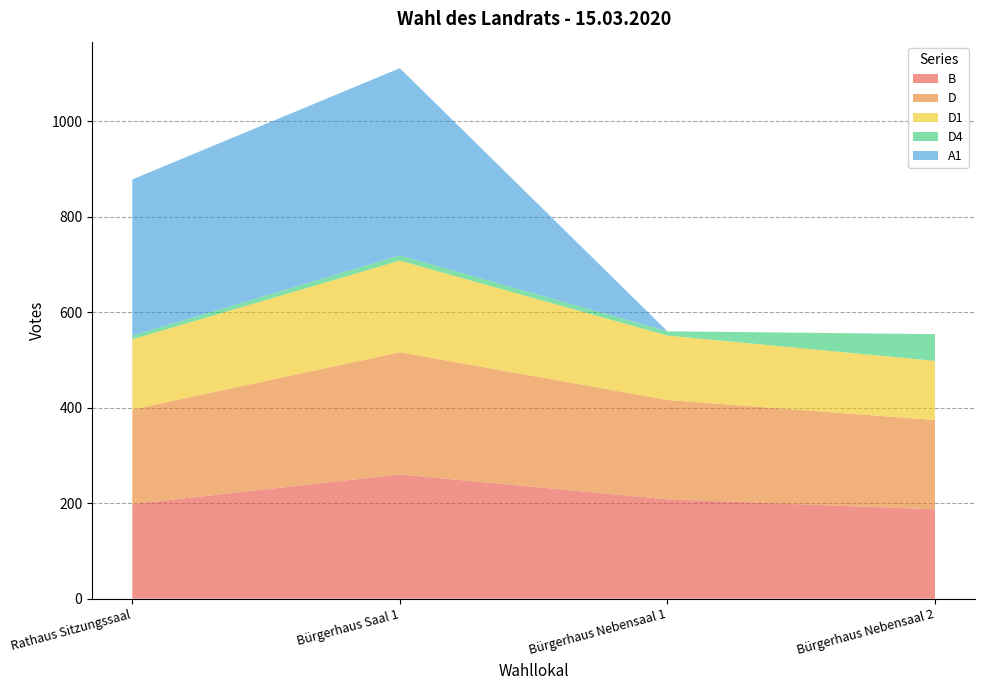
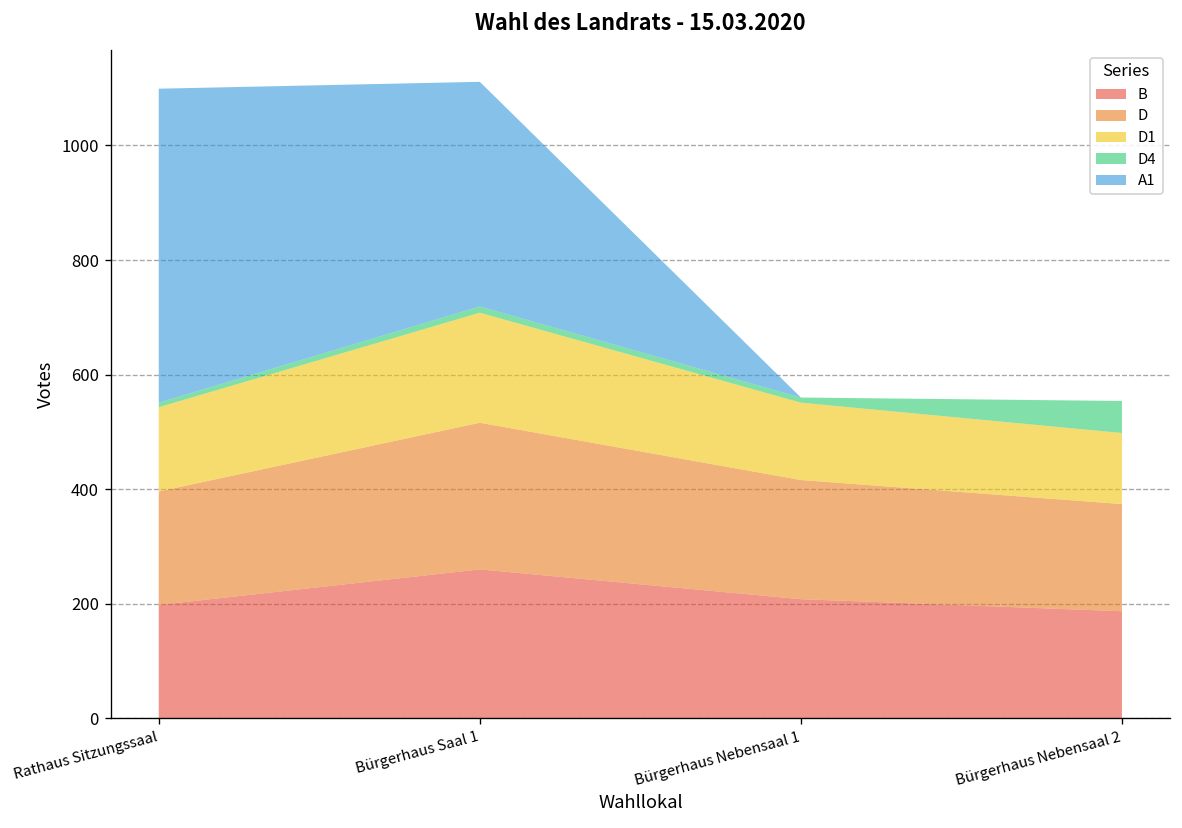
A1, Rathaus Sitzungssaal: 330 -> 550
